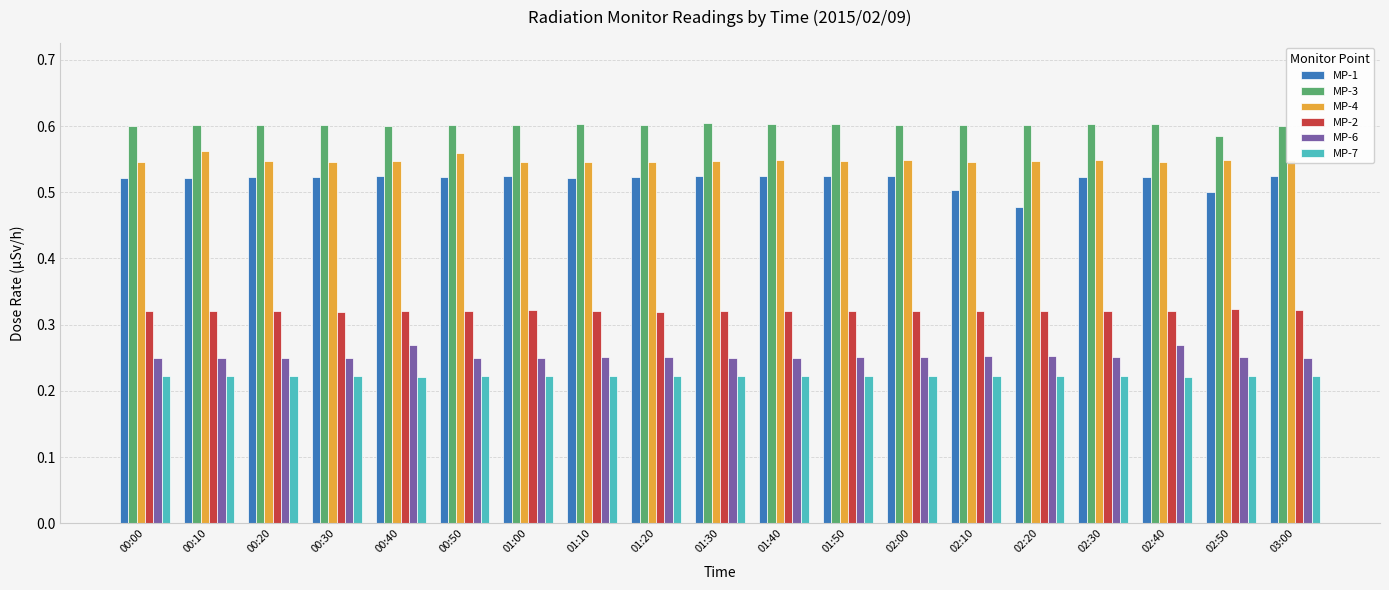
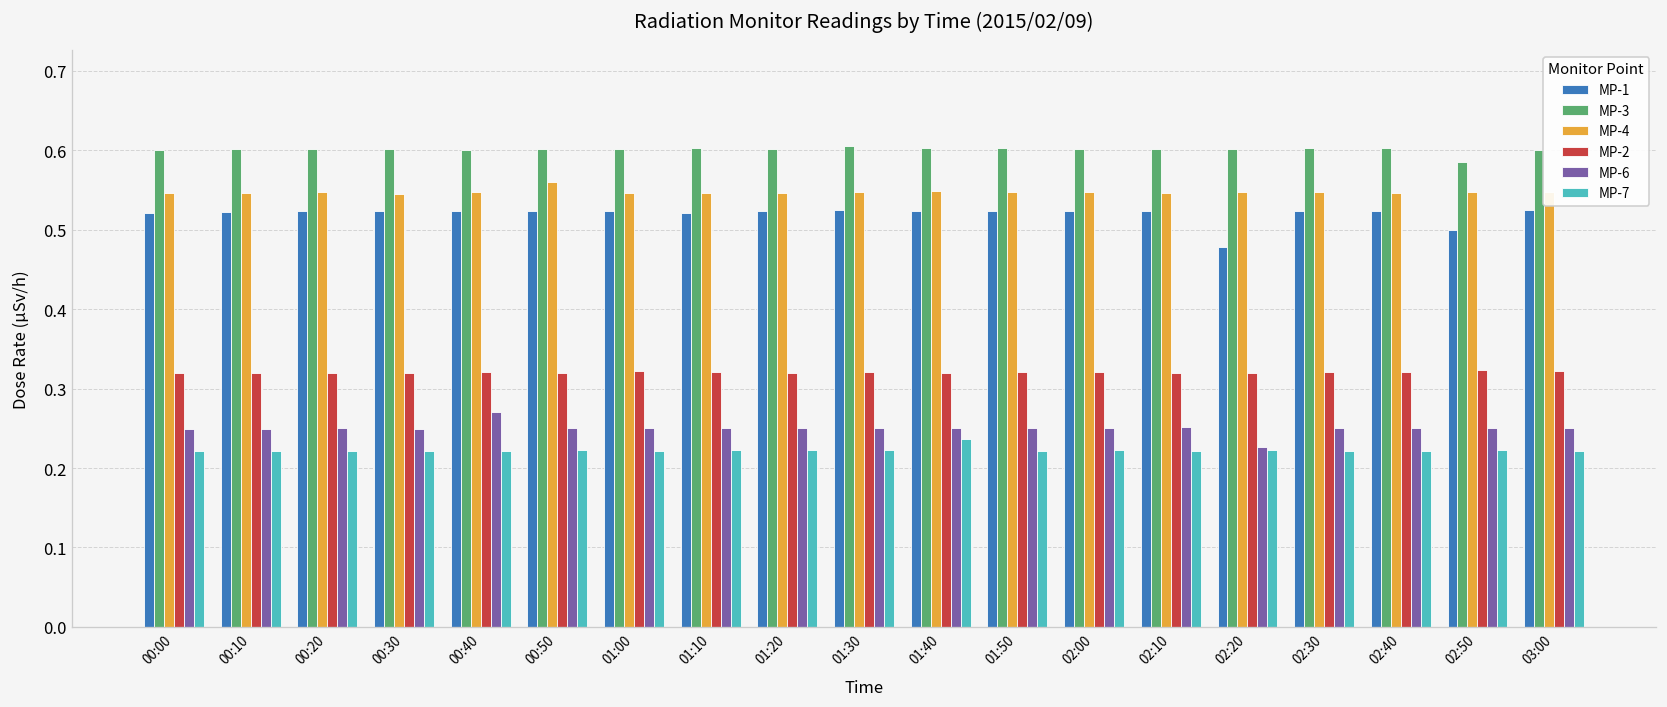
MP-4, 00:10: 0.56 -> 0.55
MP-7, 01:40: 0.22 -> 0.24
MP-1, 02:10: 0.50 -> 0.52
MP-6, 02:20: 0.25 -> 0.23
MP-6, 02:40: 0.27 -> 0.25
